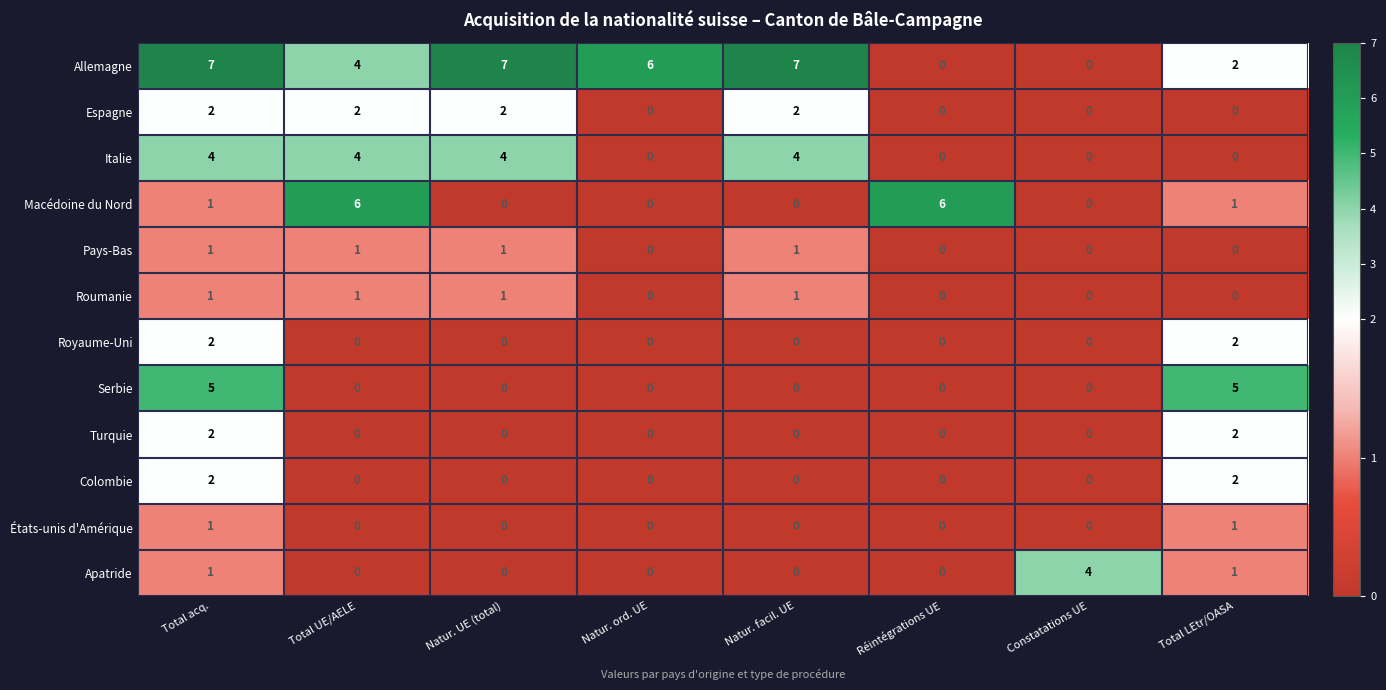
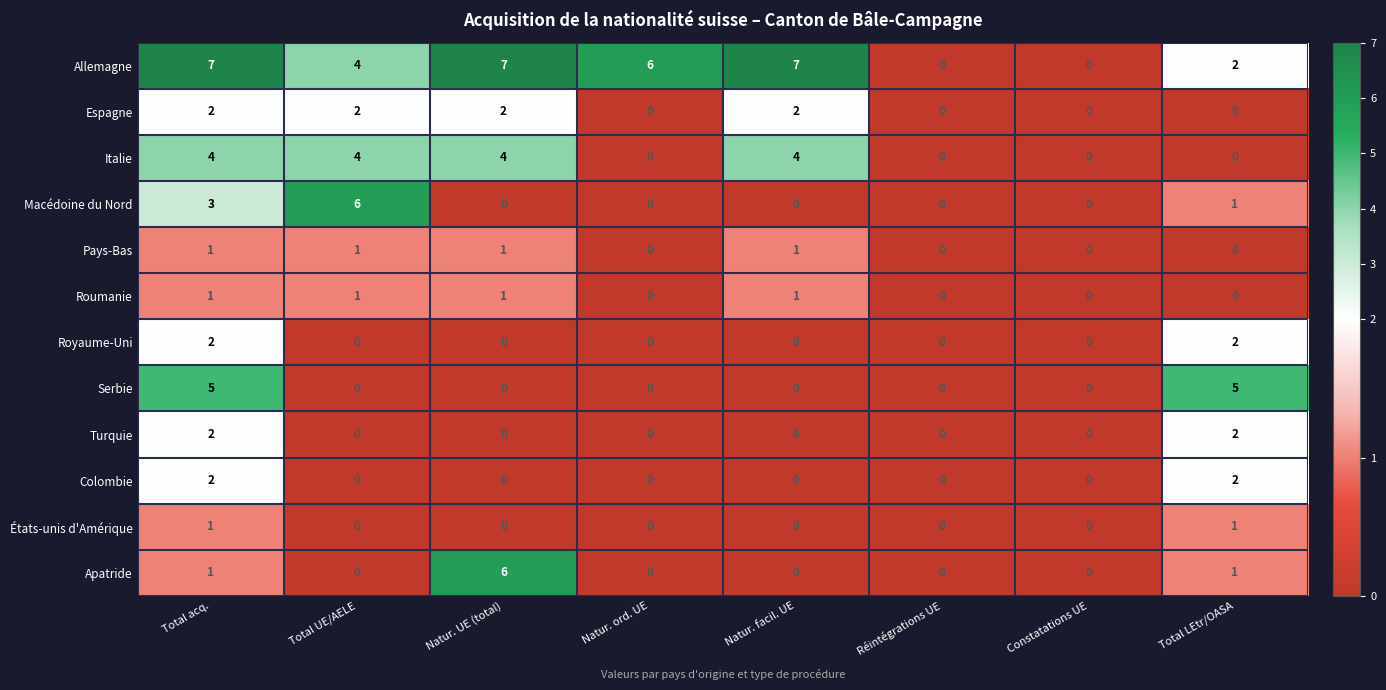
Macédoine du Nord, Total acq.: 1 -> 3
Macédoine du Nord, Réintégrations UE: 6 -> 0
Apatride, Natur. UE (total): 0 -> 6
Apatride, Constatations UE: 4 -> 0
